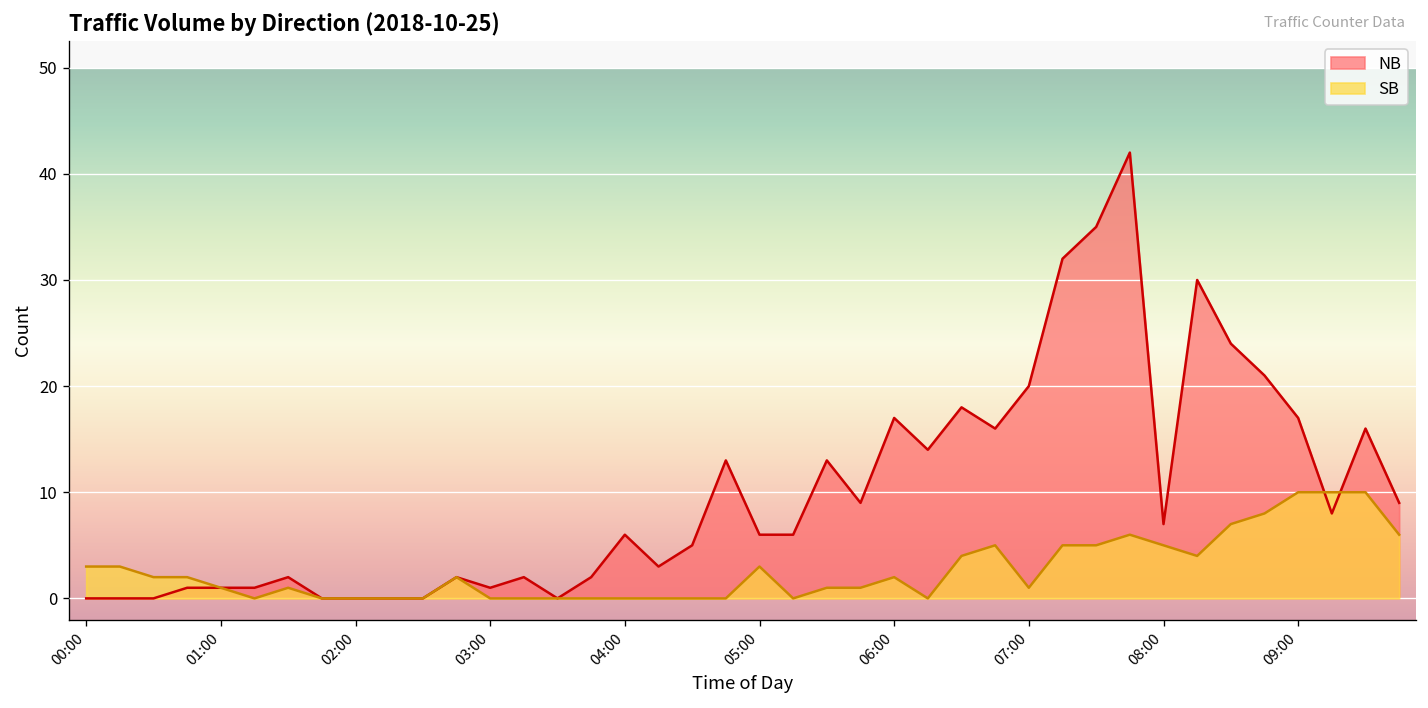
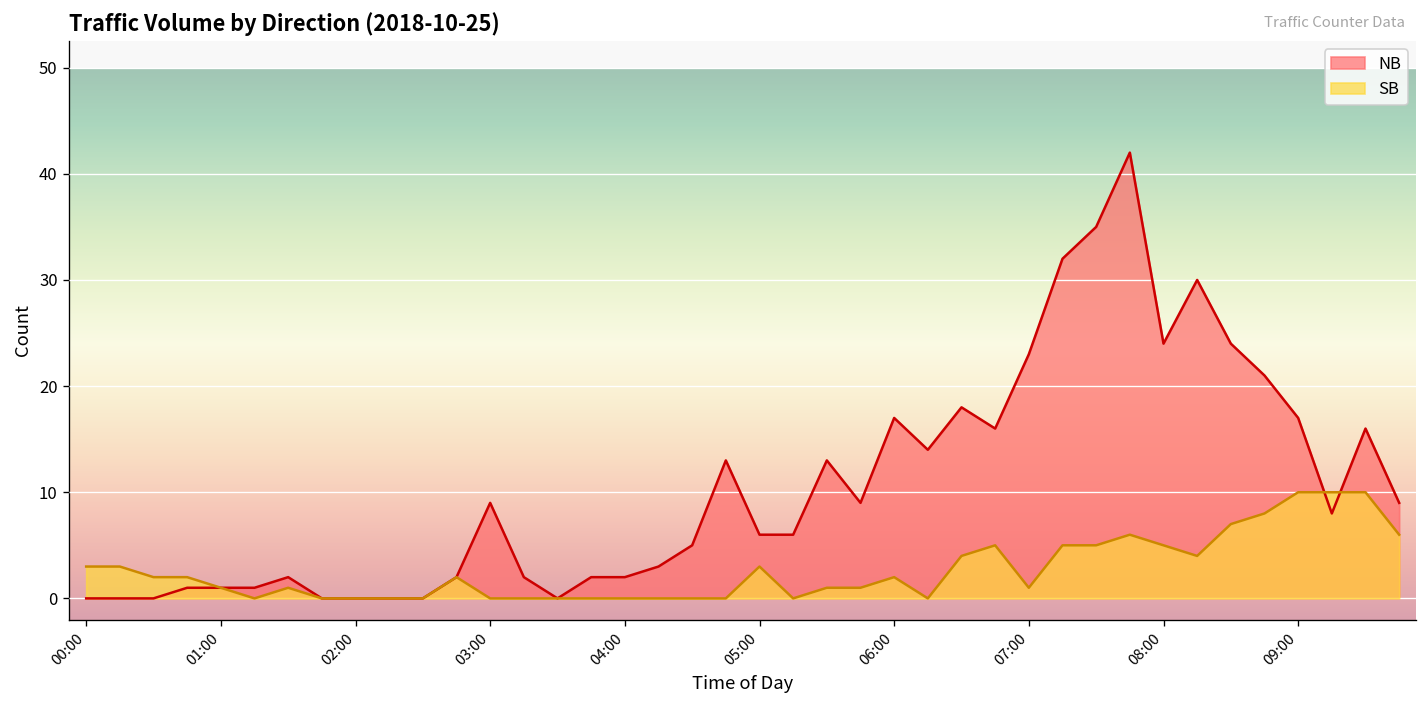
NB, 03:00: 1 -> 9
NB, 04:00: 6 -> 2
NB, 07:00: 20 -> 23
NB, 08:00: 7 -> 24
